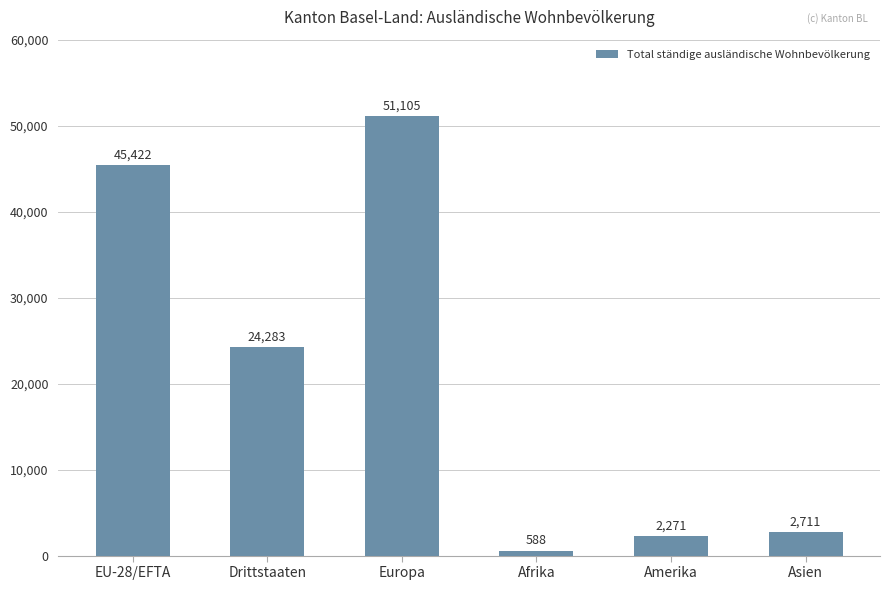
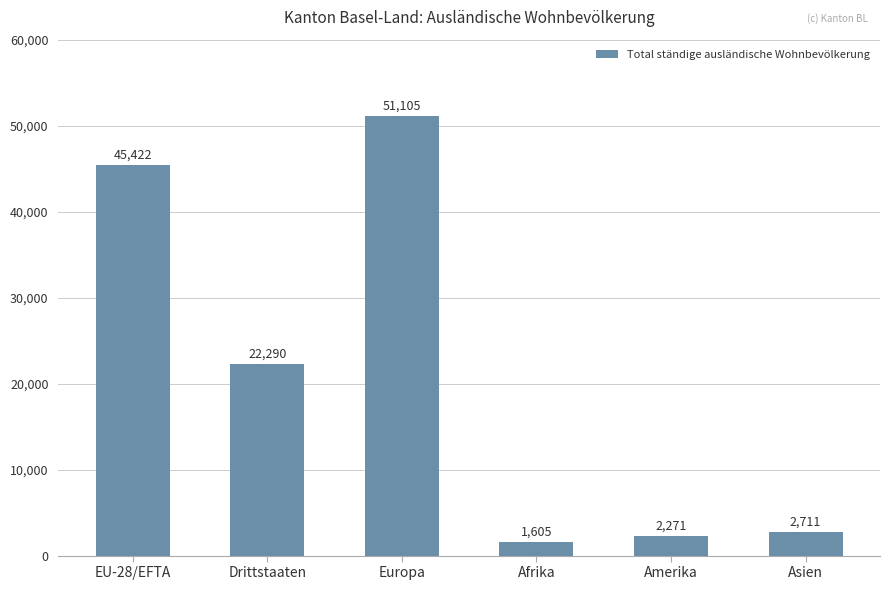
Drittstaaten: 24,283 -> 22,290
Afrika: 588 -> 1,605
